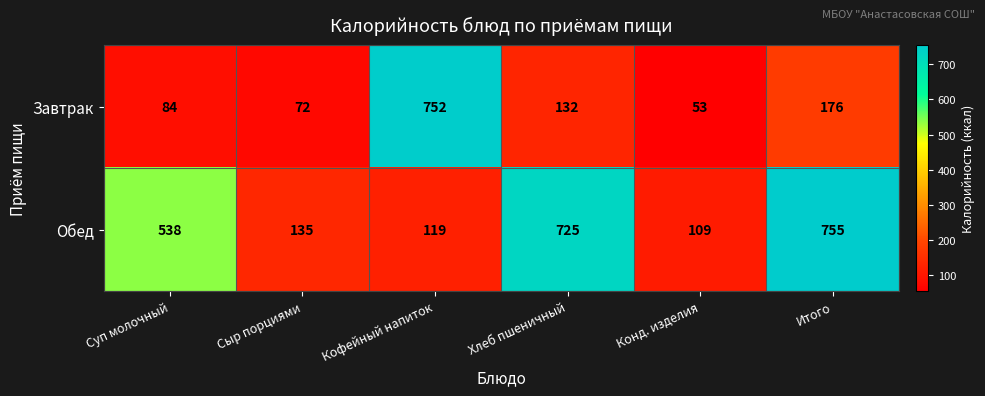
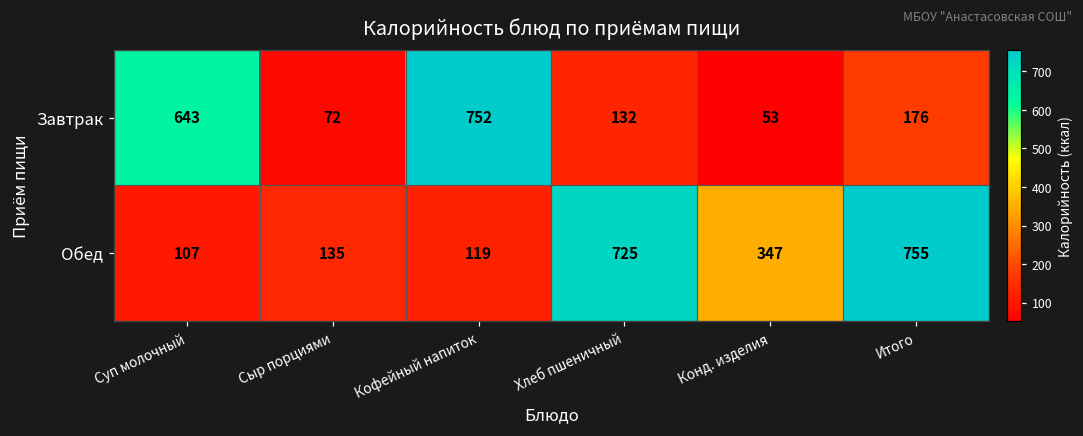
Завтрак, Суп молочный: 84 -> 643
Обед, Суп молочный: 538 -> 107
Обед, Конд. изделия: 109 -> 347
